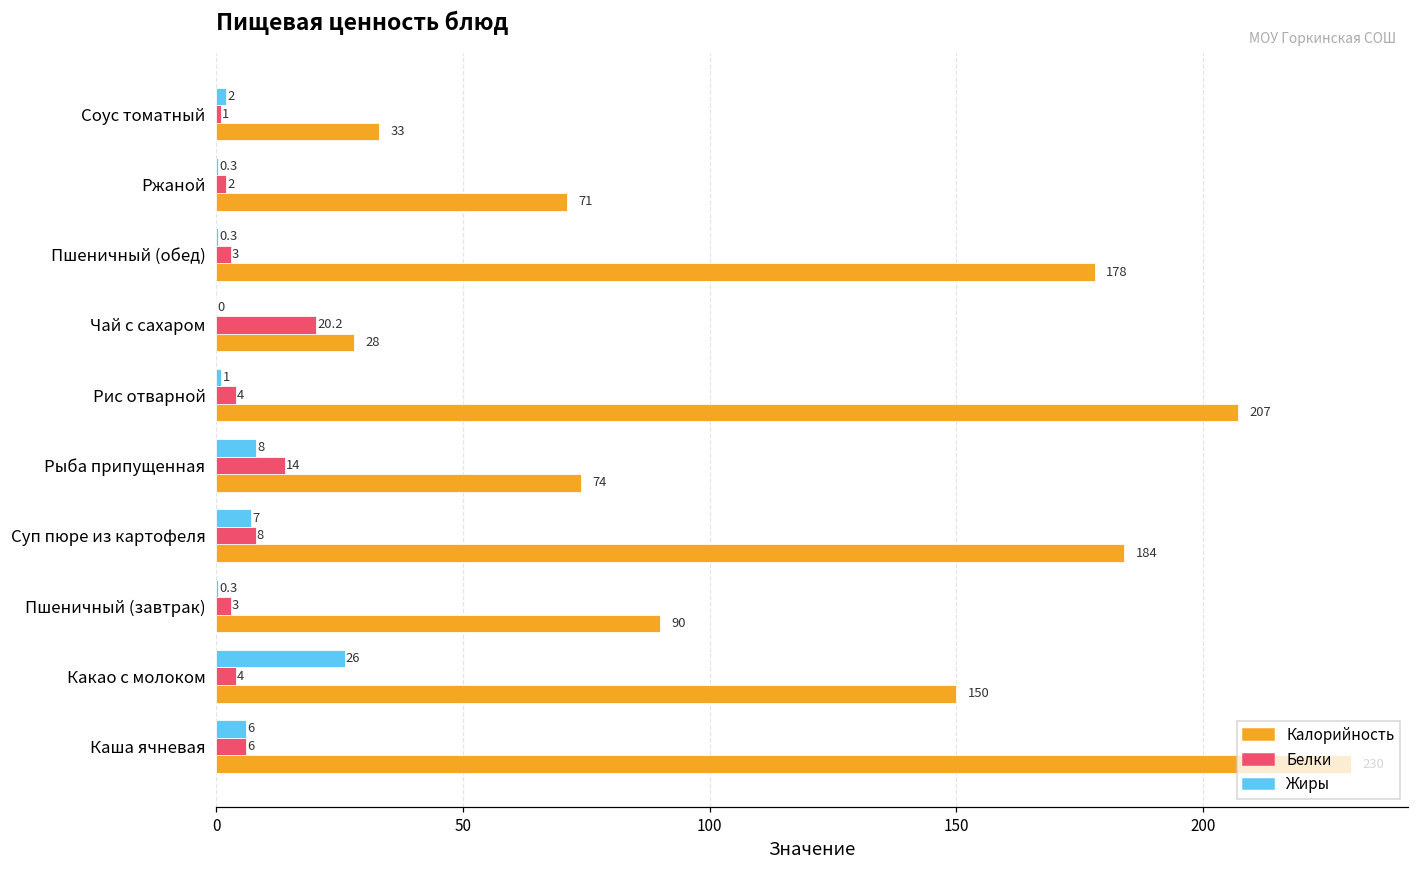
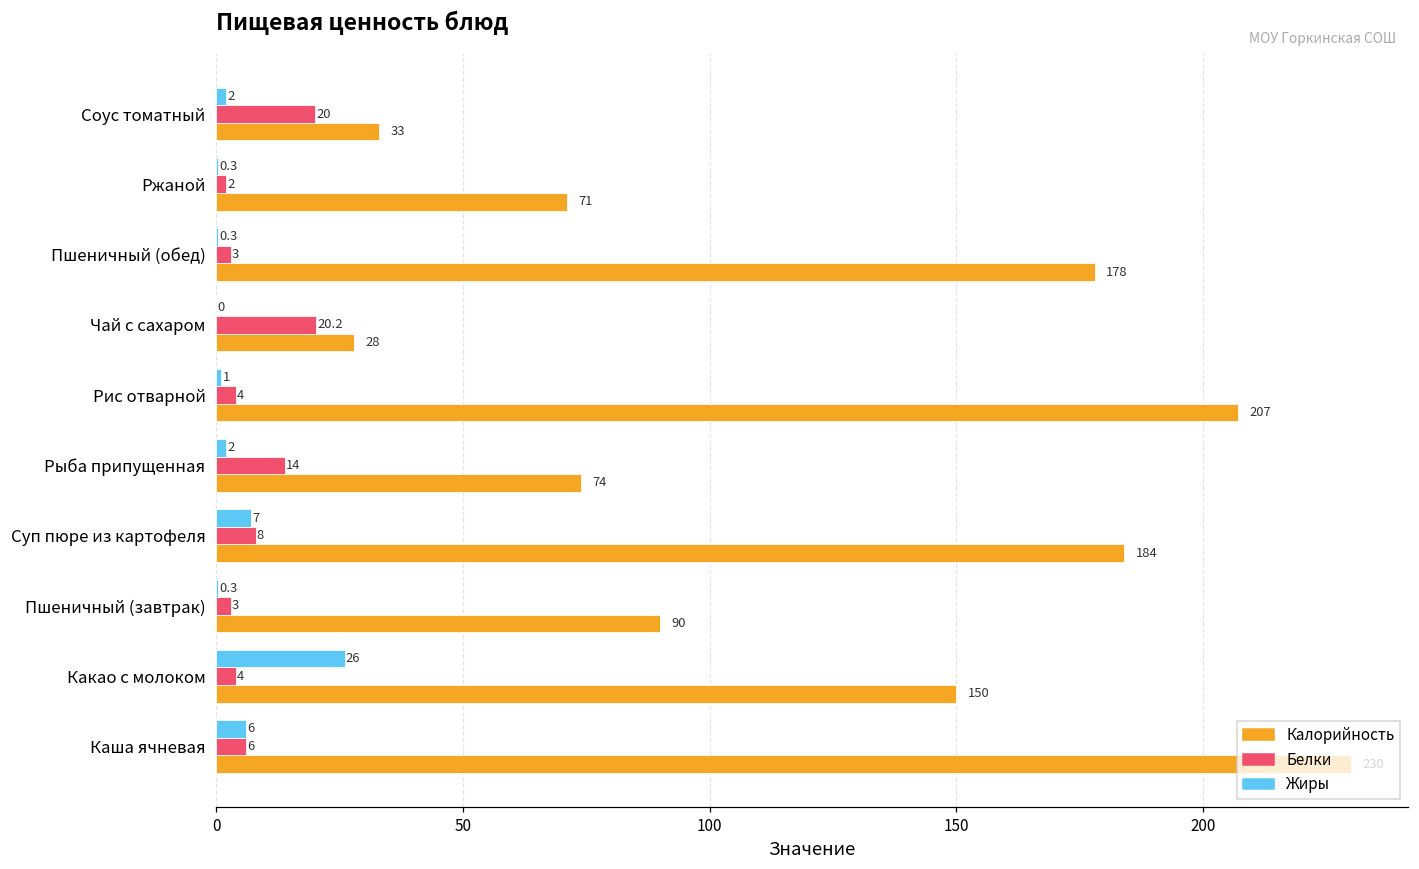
Белки, Соус томатный: 1 -> 20
Жиры, Рыба припущенная: 8 -> 2
